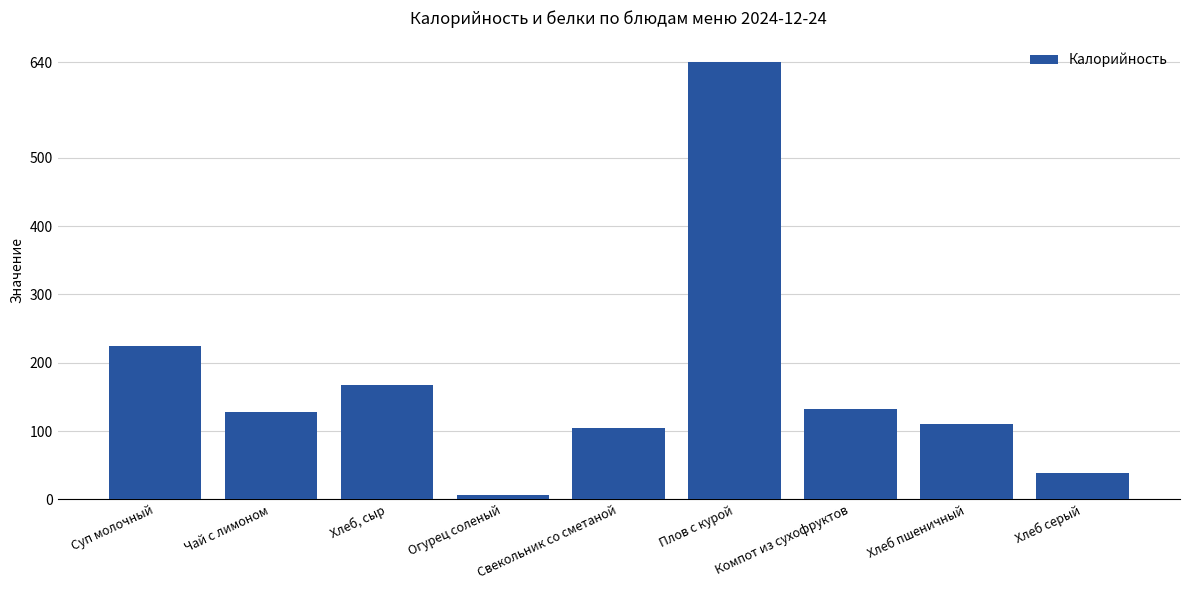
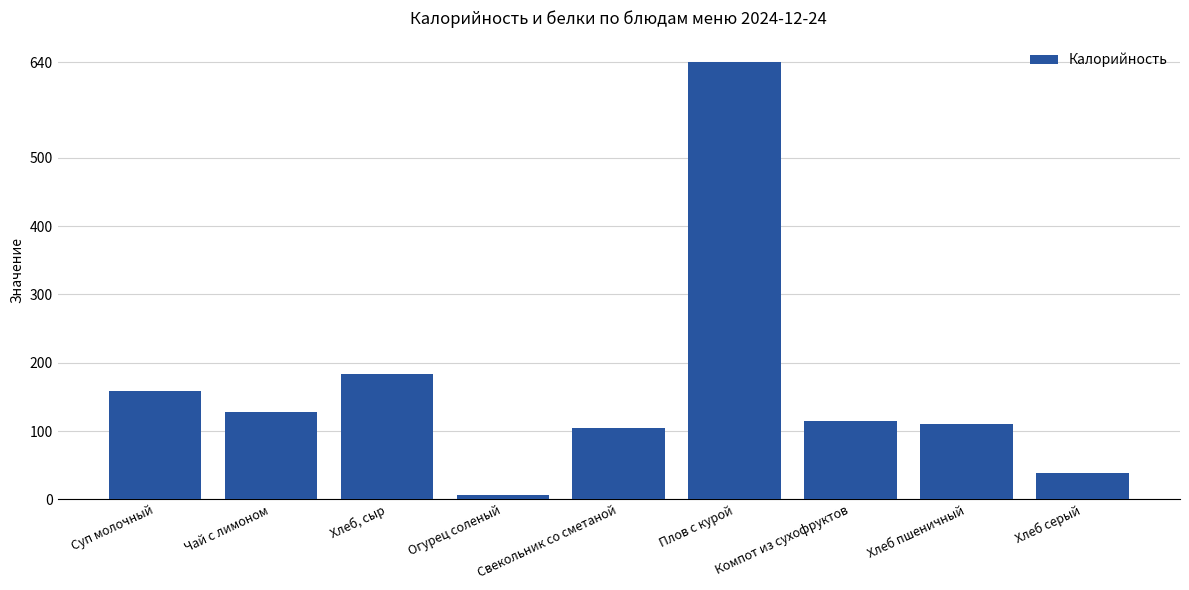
Суп молочный: 230 -> 160
Хлеб, сыр: 170 -> 180
Компот из сухофруктов: 130 -> 110
